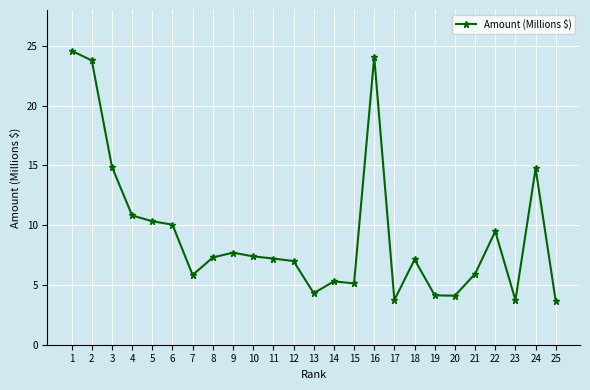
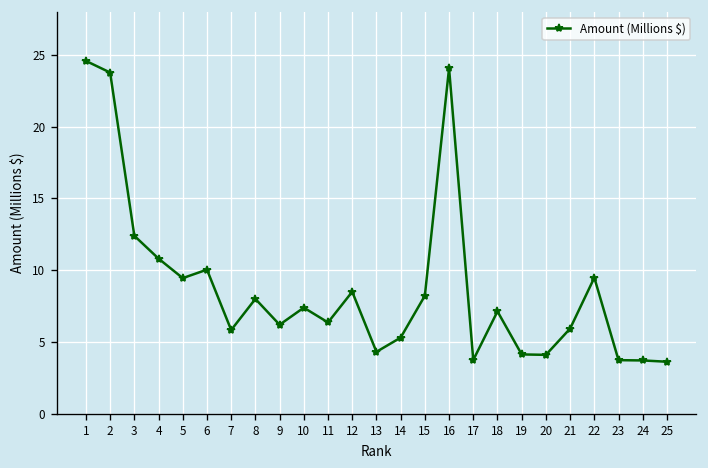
3: 14.9 -> 12.4
5: 10.3 -> 9.5
8: 7.3 -> 8.0
9: 7.7 -> 6.2
11: 7.2 -> 6.4
12: 7.0 -> 8.5
15: 5.1 -> 8.2
24: 14.8 -> 3.7
